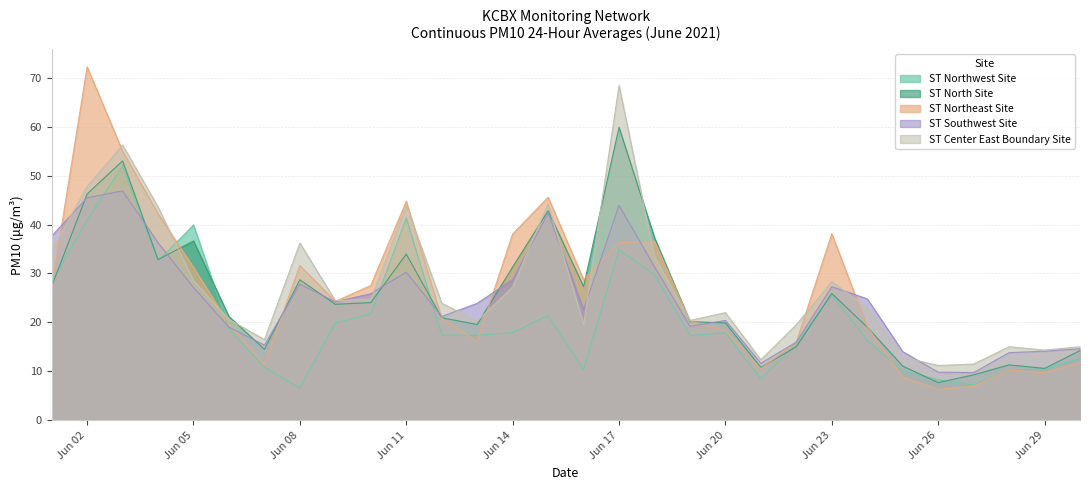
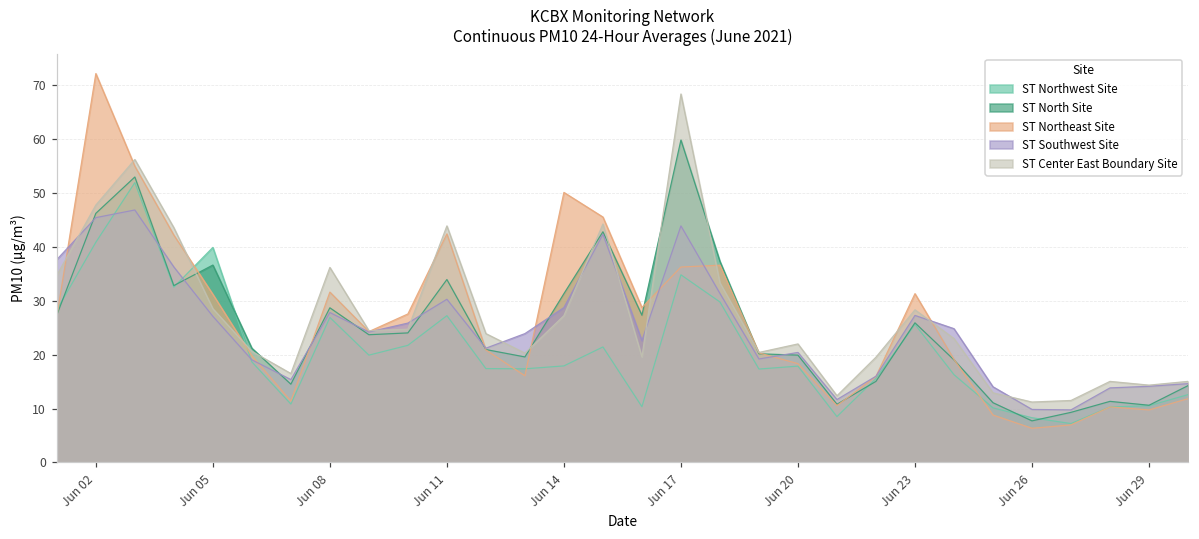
ST Northwest Site, Jun 08: 7 -> 27
ST Northwest Site, Jun 11: 41 -> 27
ST Northeast Site, Jun 11: 45 -> 42
ST Northeast Site, Jun 14: 38 -> 50
ST Northeast Site, Jun 23: 38 -> 31
